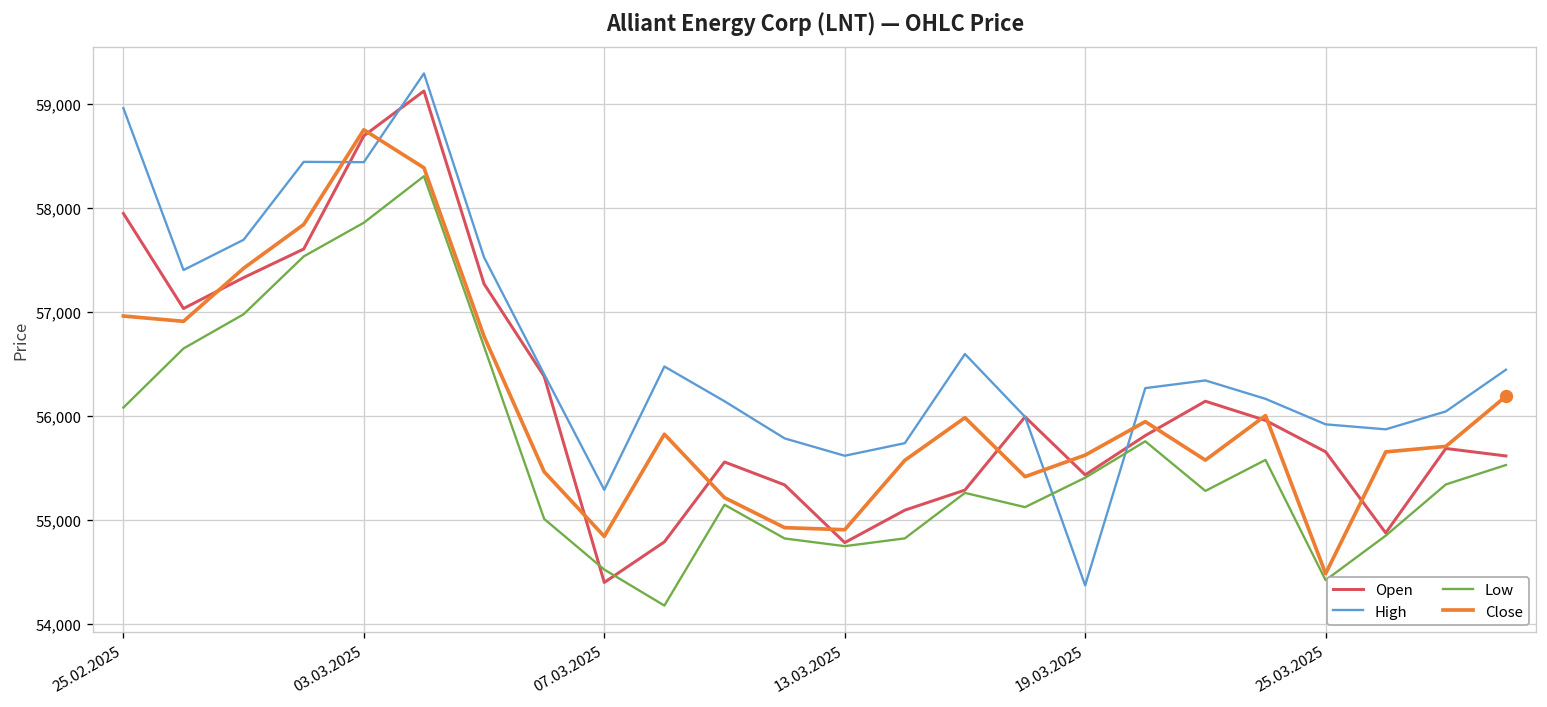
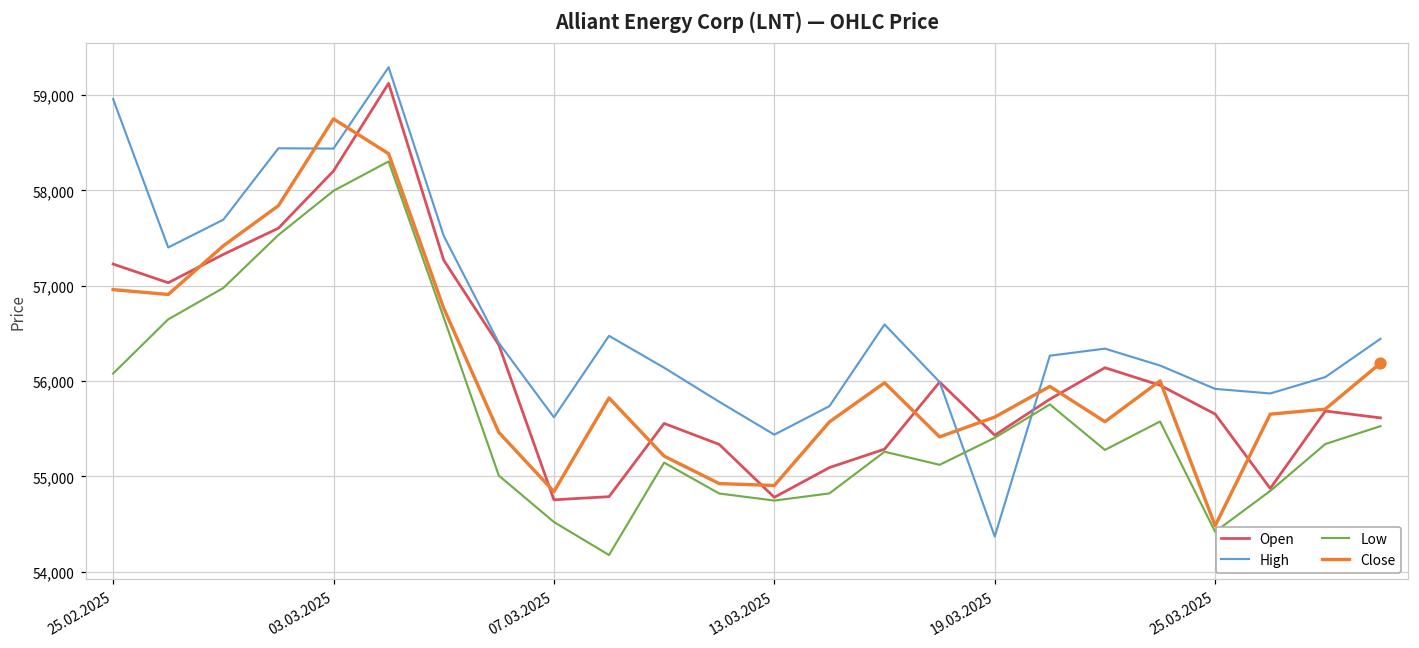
Open, 25.02.2025: 57,900 -> 57,200
Open, 03.03.2025: 58,700 -> 58,200
Low, 03.03.2025: 57,900 -> 58,000
Open, 07.03.2025: 54,400 -> 54,800
High, 07.03.2025: 55,300 -> 55,600
High, 13.03.2025: 55,600 -> 55,400
